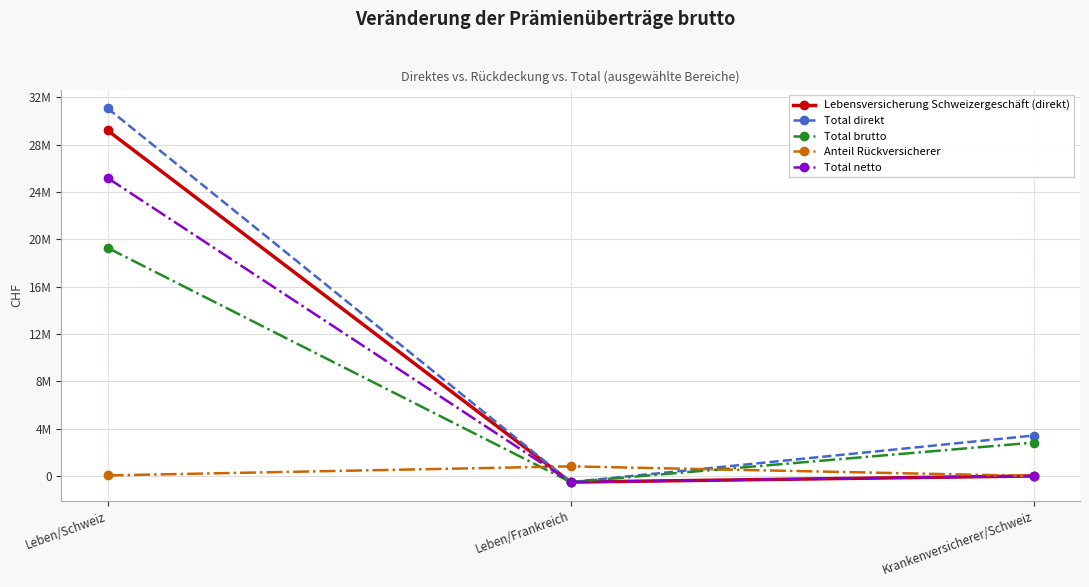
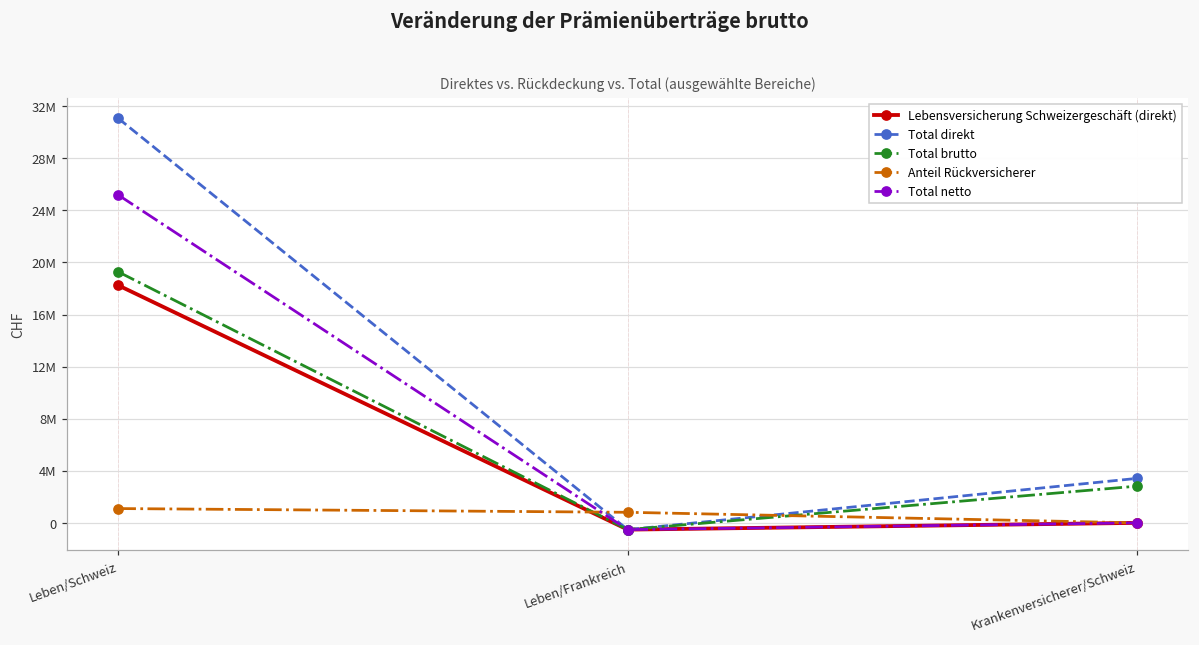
Lebensversicherung Schweizergeschäft (direkt), Leben/Schweiz: 29200000 -> 18200000
Anteil Rückversicherer, Leben/Schweiz: 0 -> 1100000
